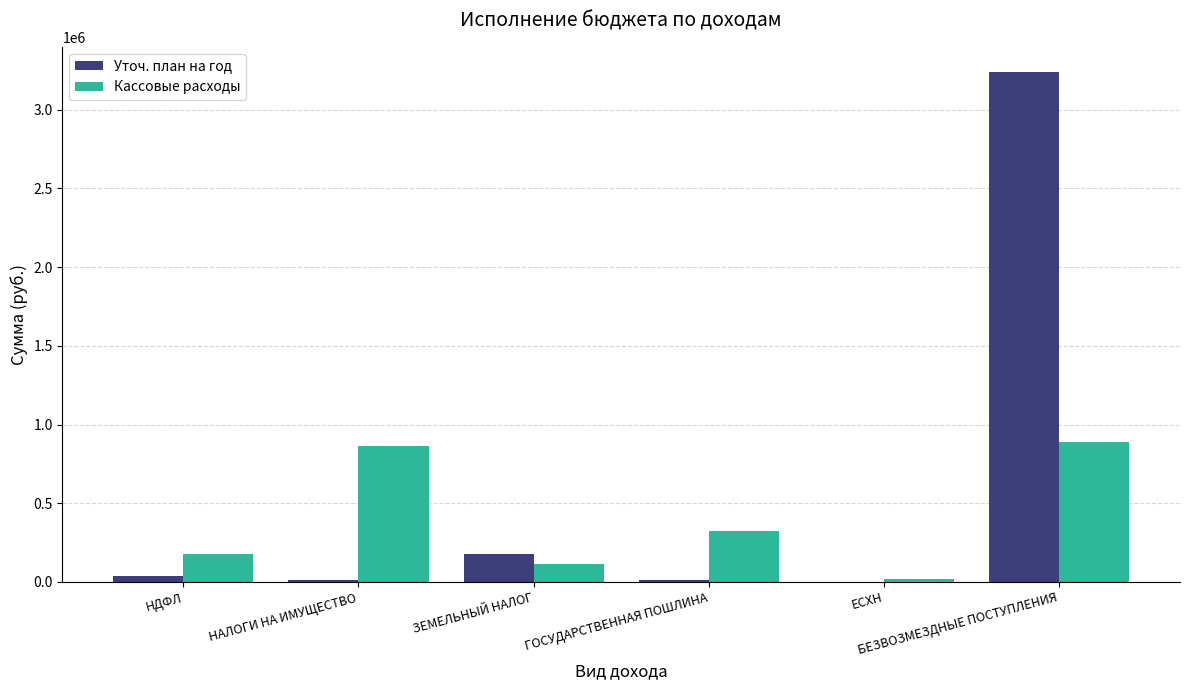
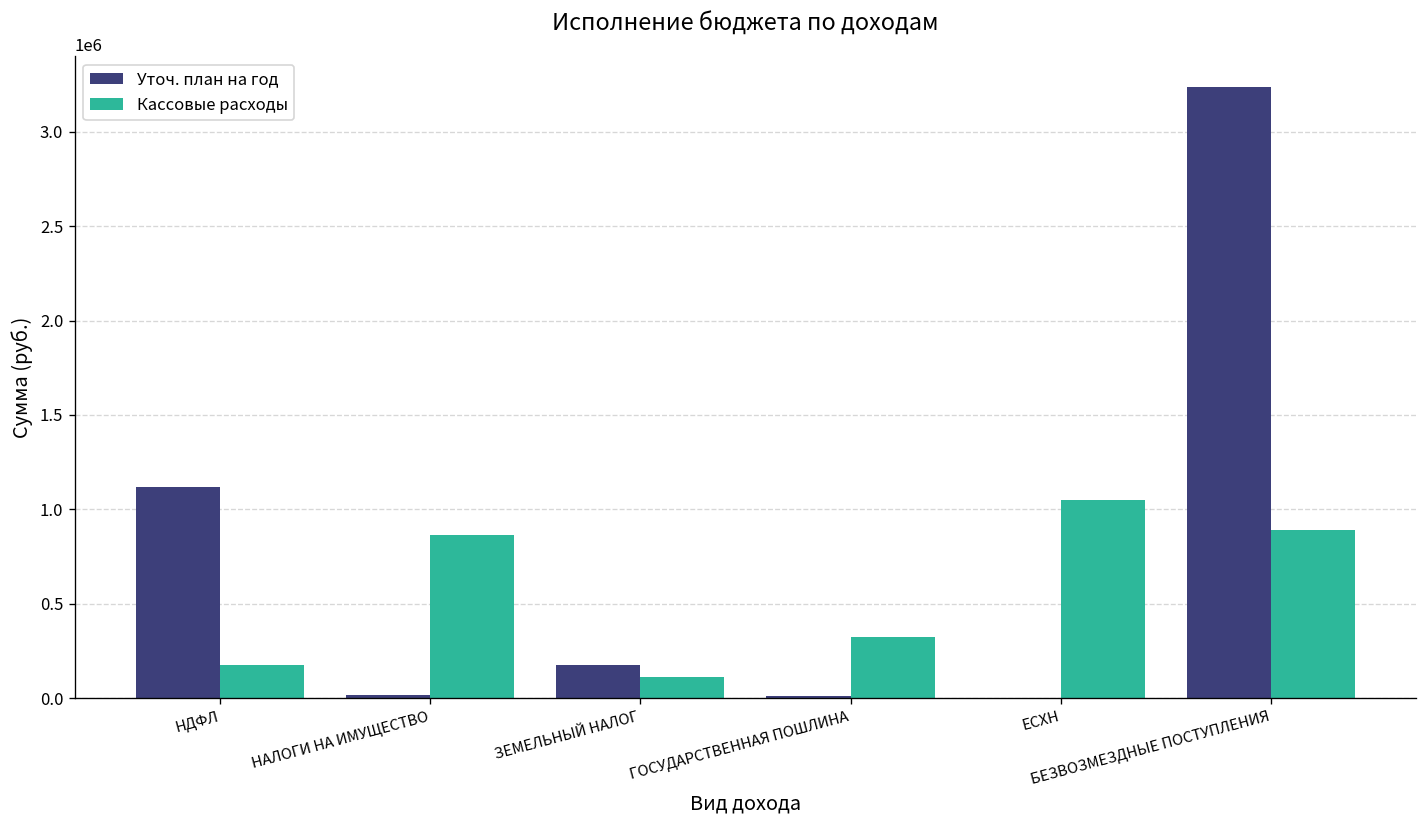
Уточ. план на год, НДФЛ: 40000 -> 1120000
Кассовые расходы, ЕСХН: 20000 -> 1050000
